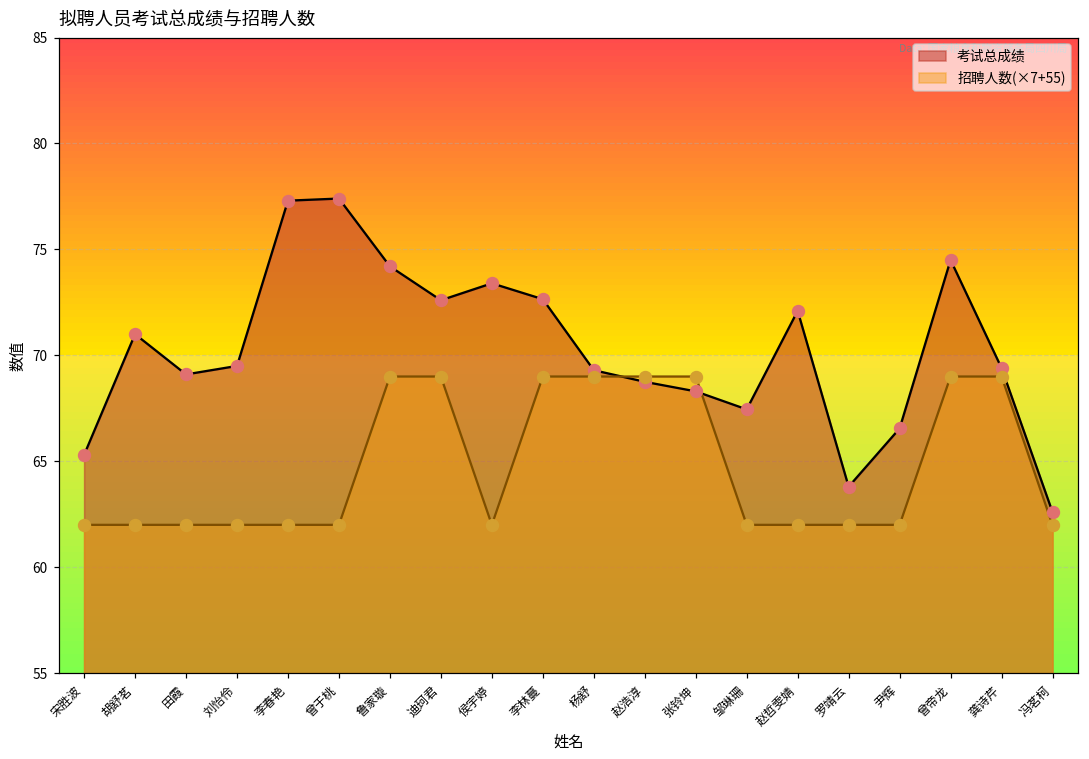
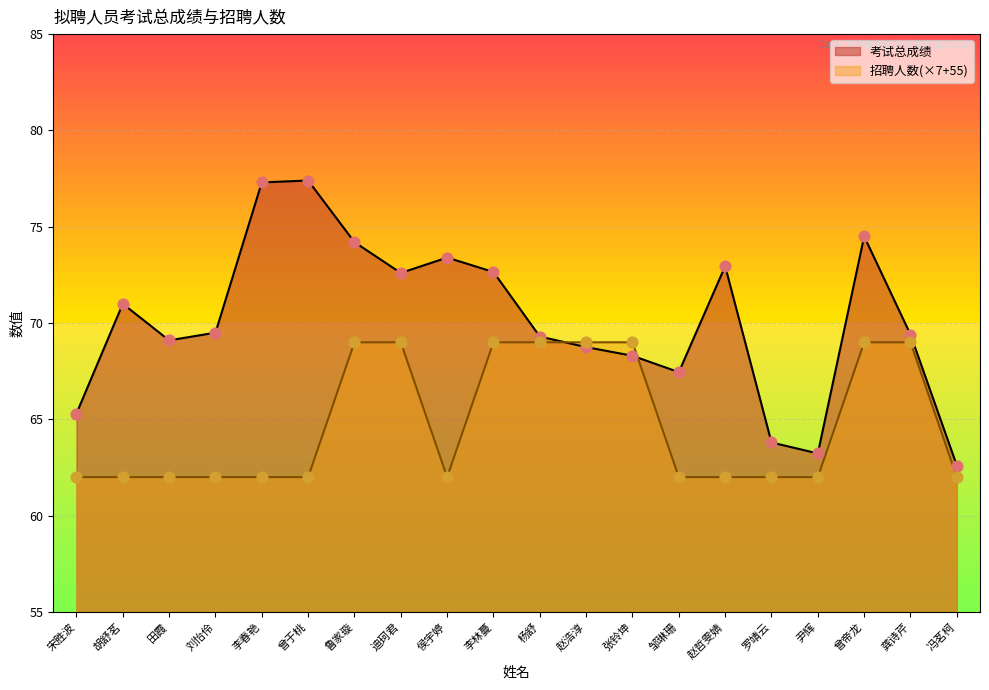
考试总成绩, 赵哲雯婧: 72.1 -> 73.0
考试总成绩, 尹辉: 66.6 -> 63.2
